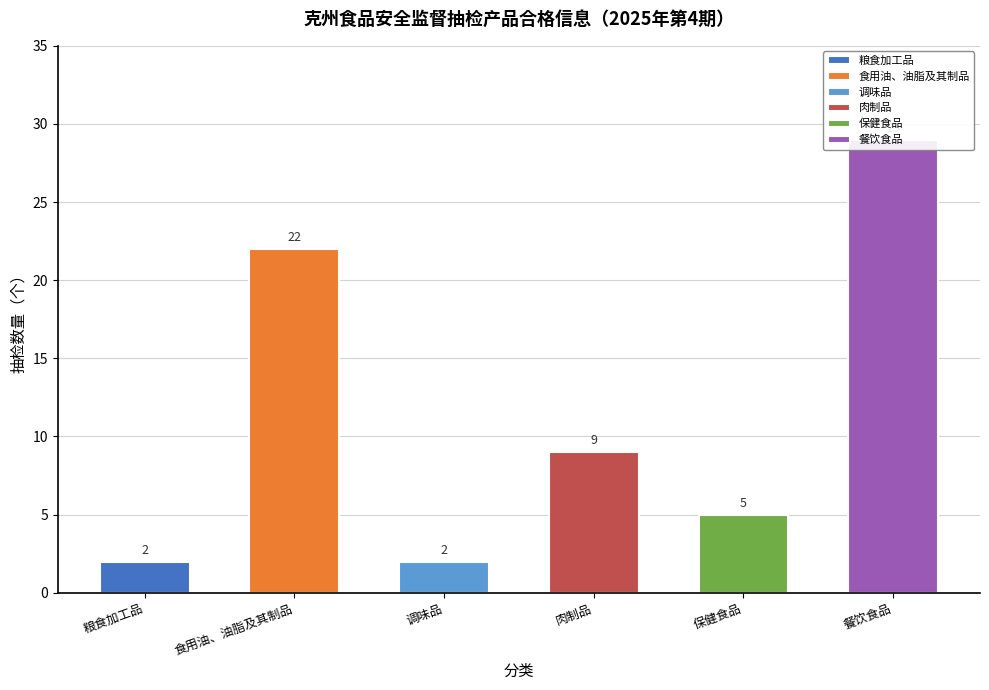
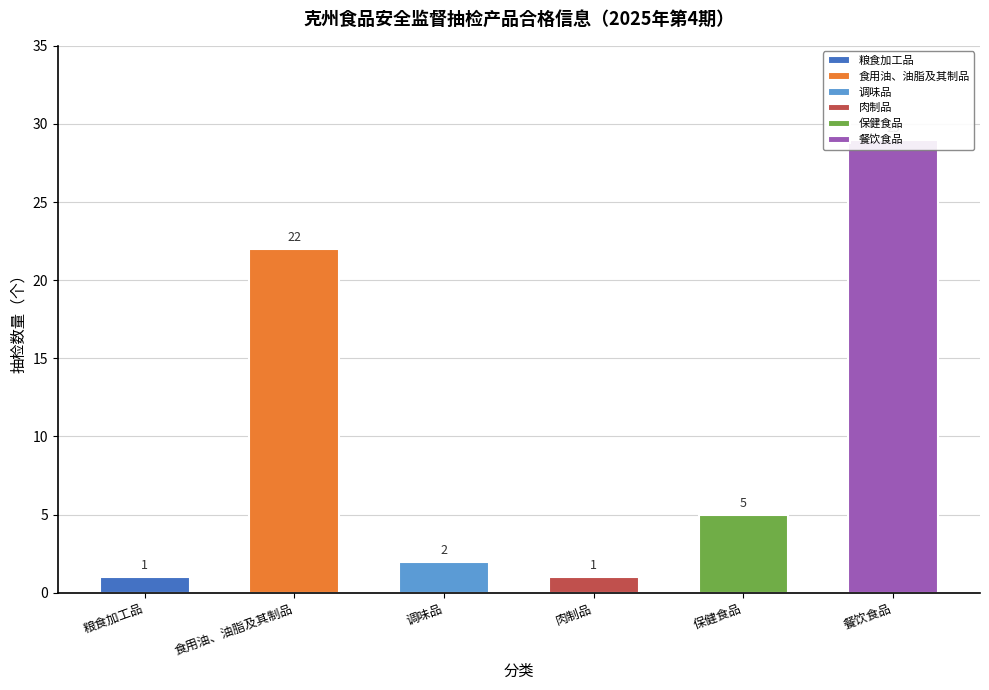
粮食加工品: 2 -> 1
肉制品: 9 -> 1
